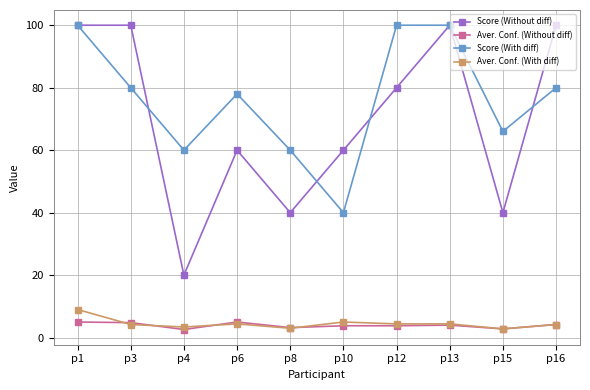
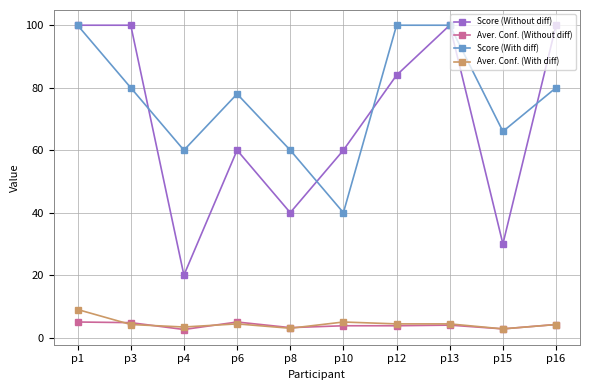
Score (Without diff), p12: 80 -> 84
Score (Without diff), p15: 40 -> 30
